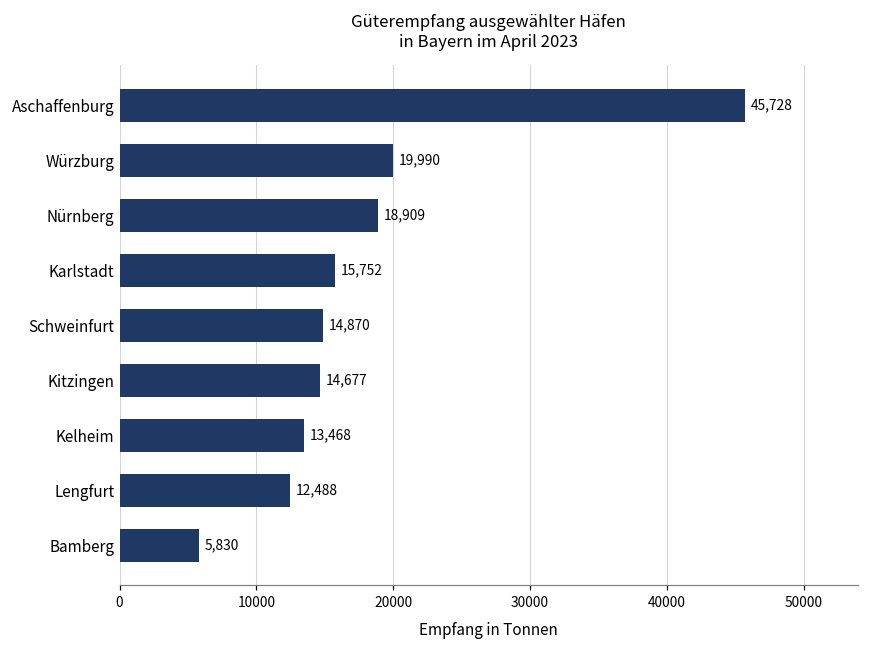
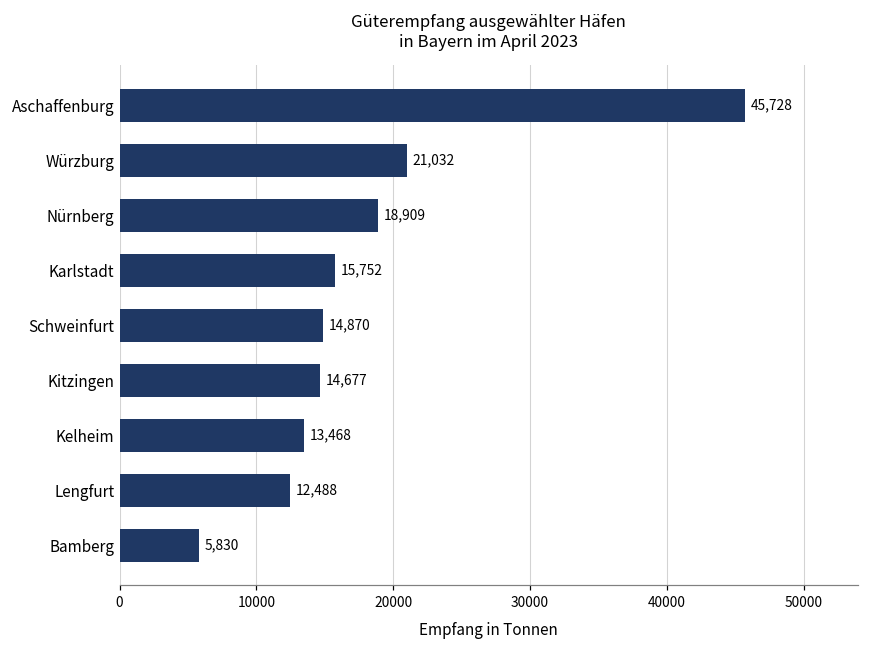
Würzburg: 19,990 -> 21,032
